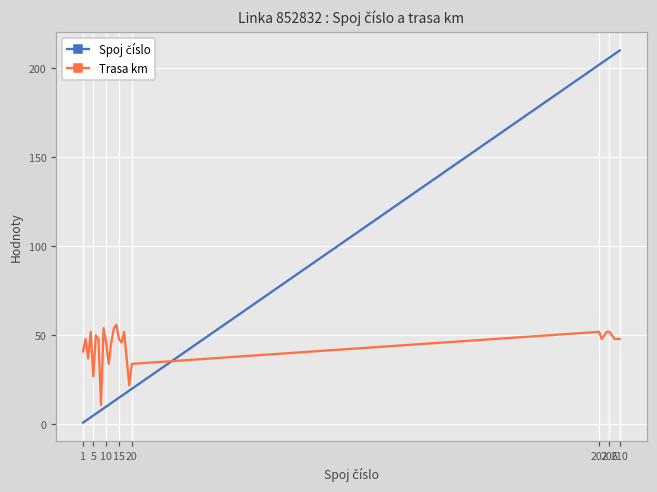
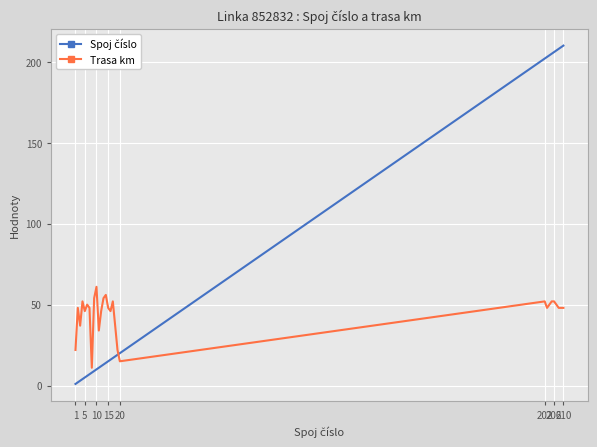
Trasa km, 1: 41 -> 22
Trasa km, 5: 27 -> 46
Trasa km, 10: 46 -> 61
Trasa km, 20: 34 -> 15
